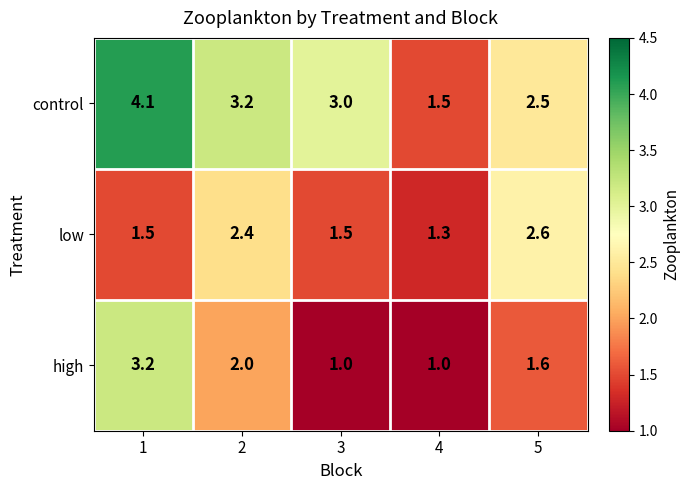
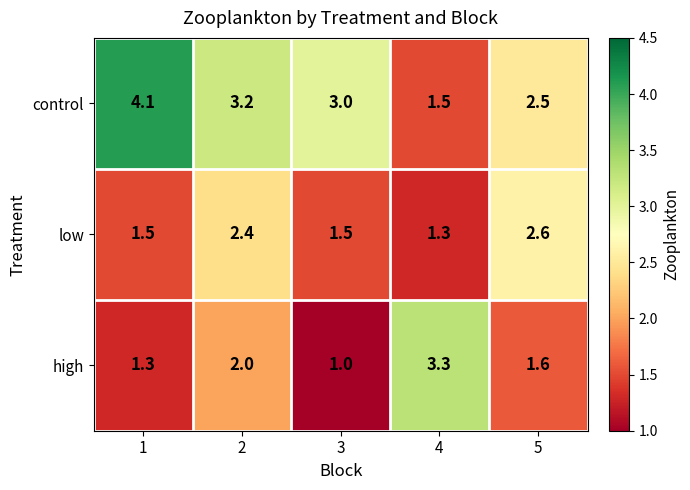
high, 1: 3.2 -> 1.3
high, 4: 1.0 -> 3.3
